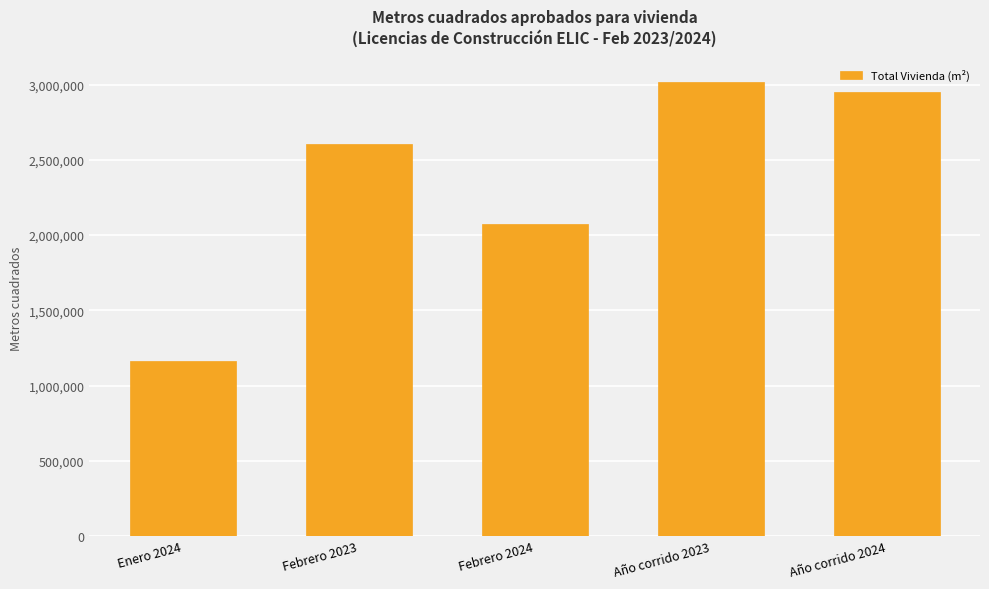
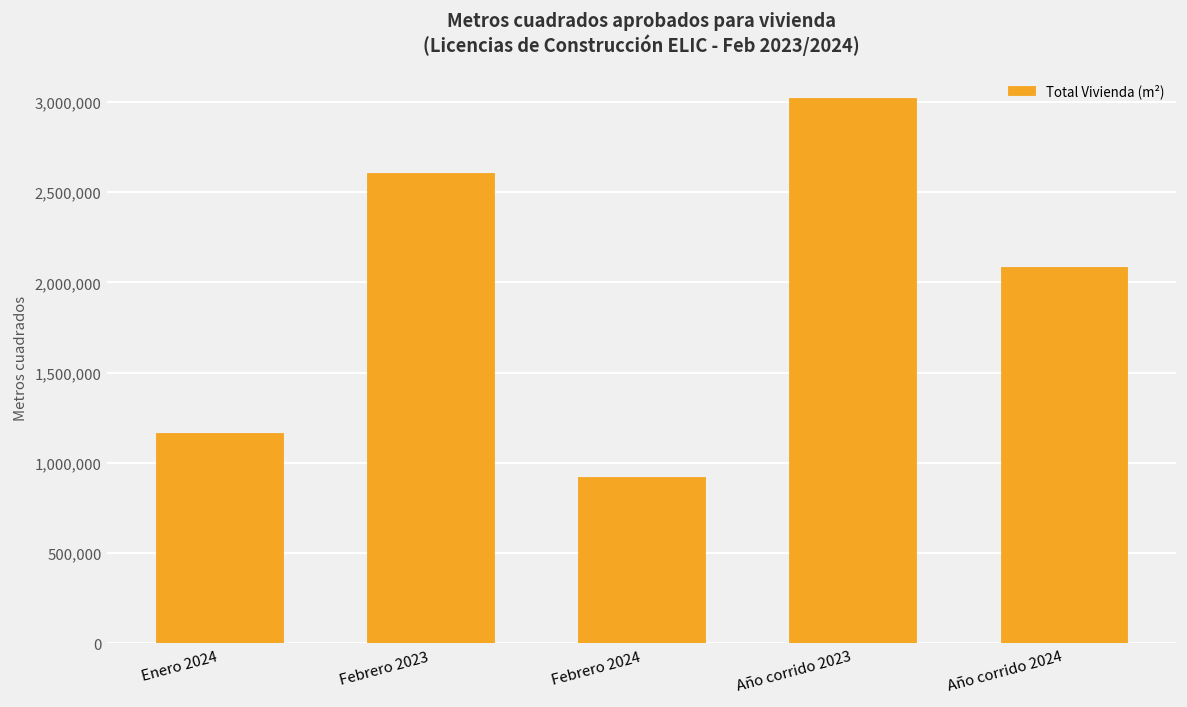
Febrero 2024: 2,070,000 -> 920,000
Año corrido 2024: 2,950,000 -> 2,090,000
